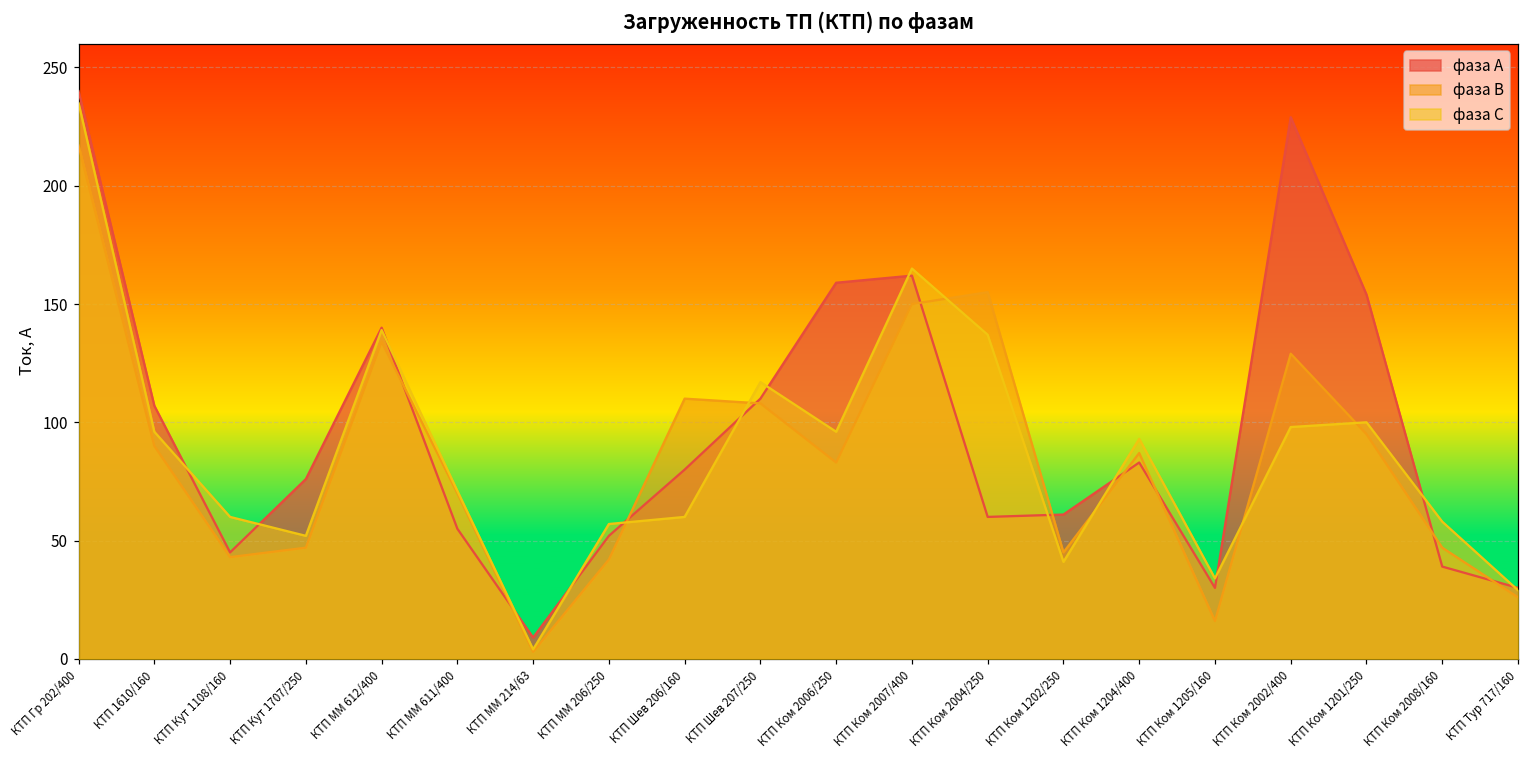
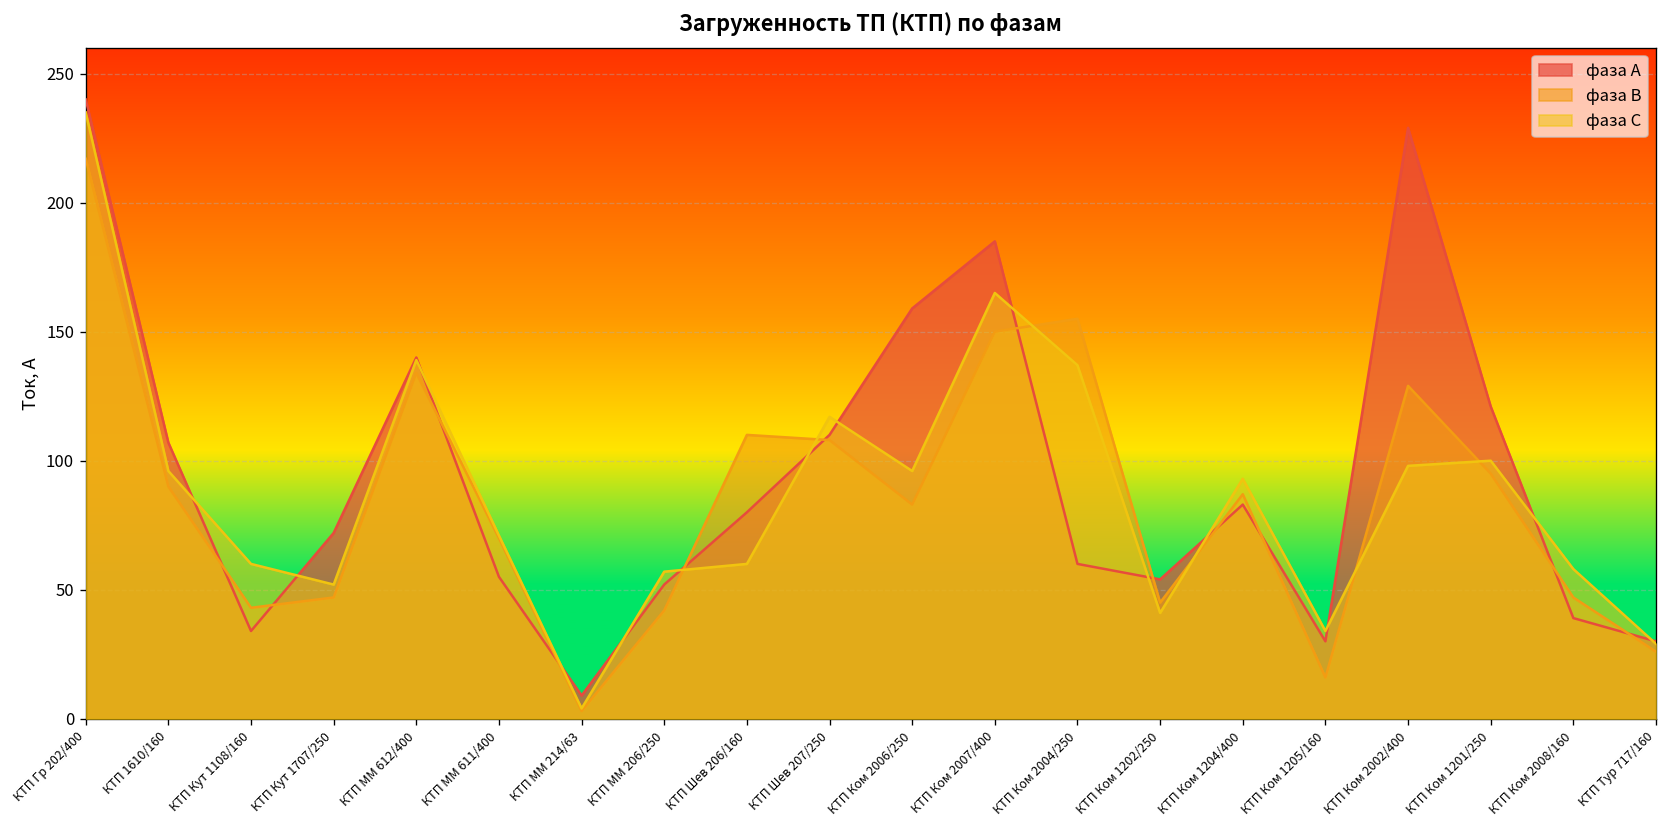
фаза А, КТП Кут 1108/160: 45 -> 34
фаза А, КТП Кут 1707/250: 76 -> 72
фаза А, КТП Ком 2007/400: 162 -> 185
фаза А, КТП Ком 1202/250: 61 -> 54
фаза А, КТП Ком 1201/250: 154 -> 121
